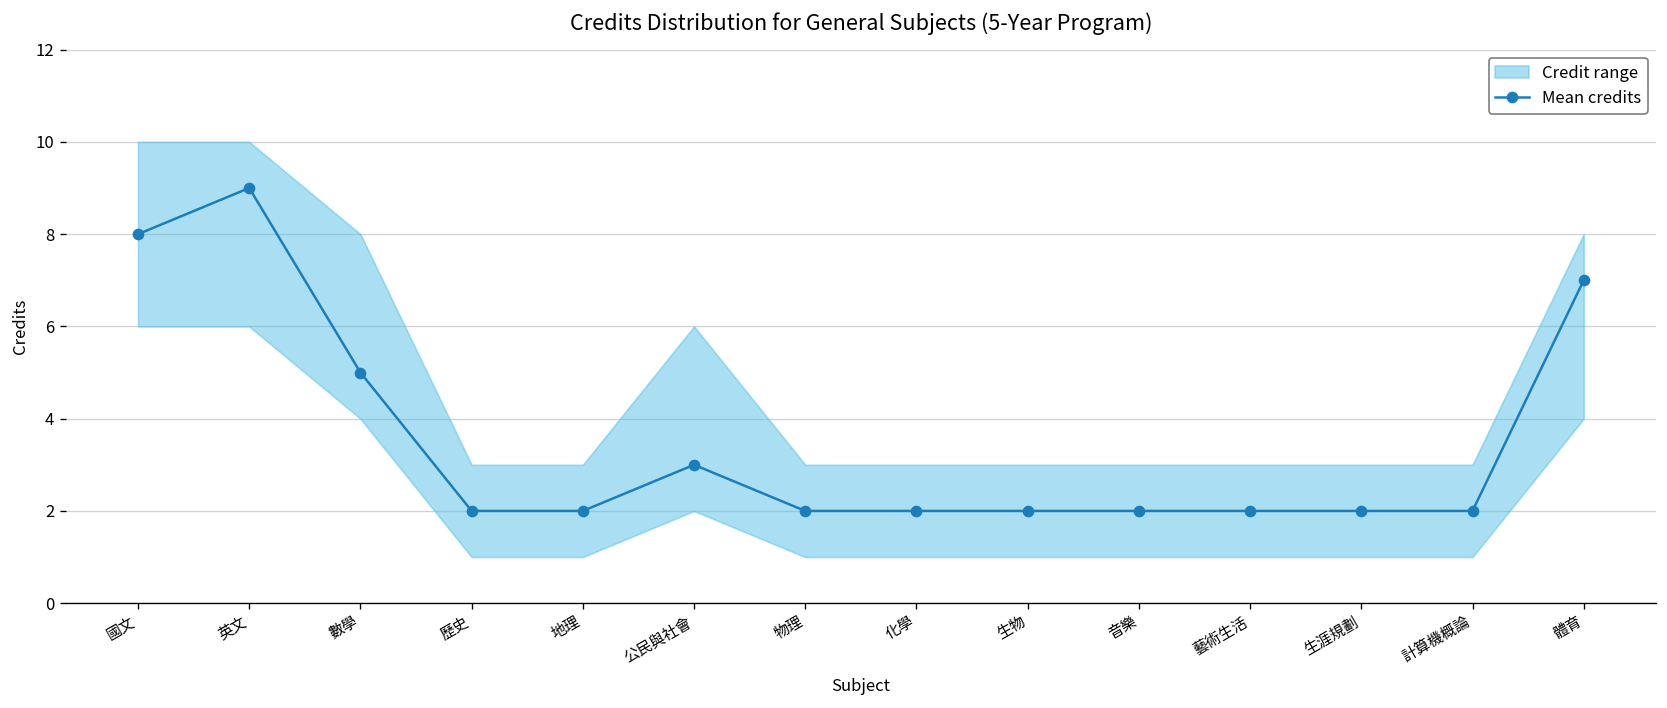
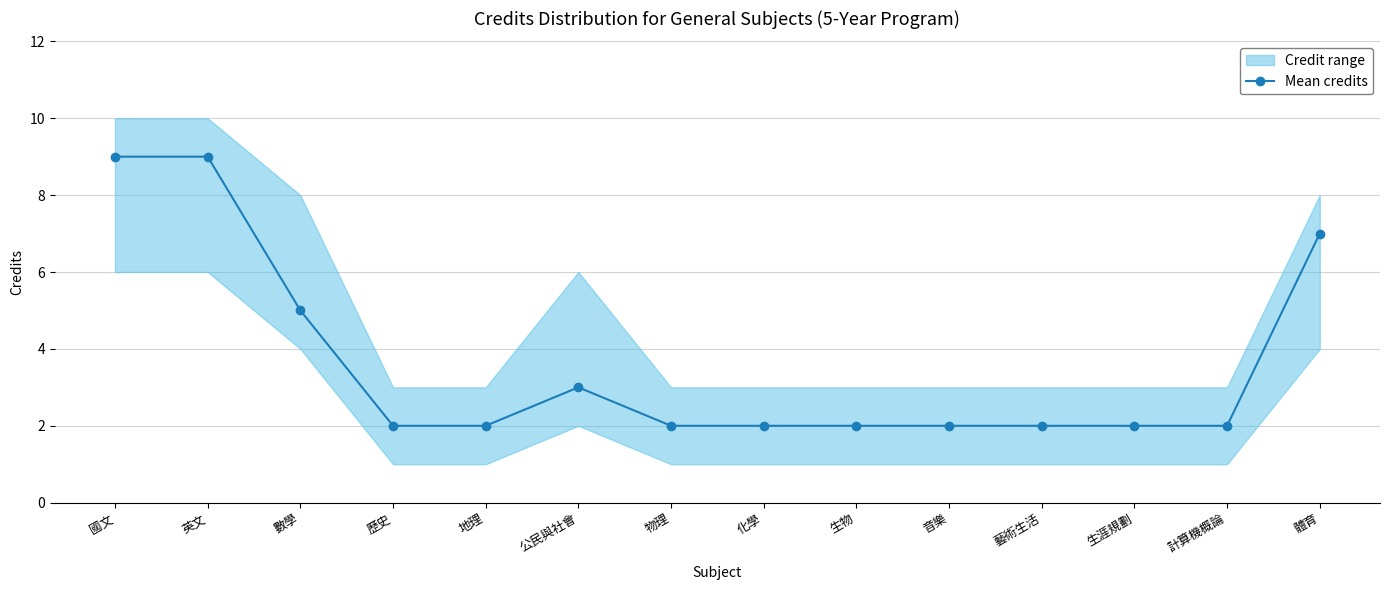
Mean credits, 國文: 8 -> 9
